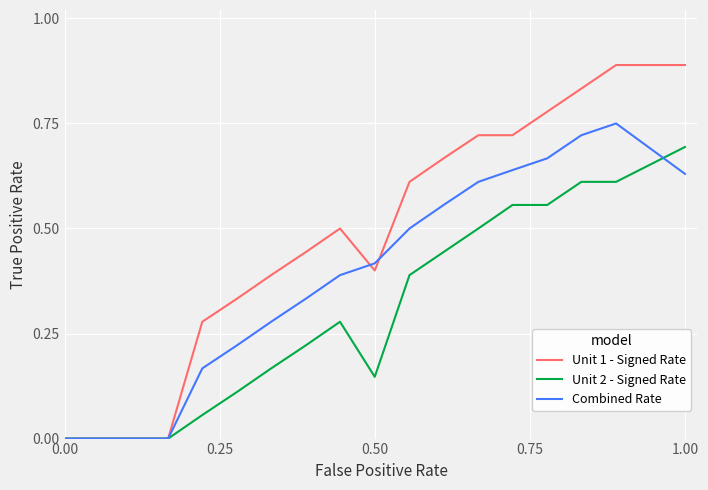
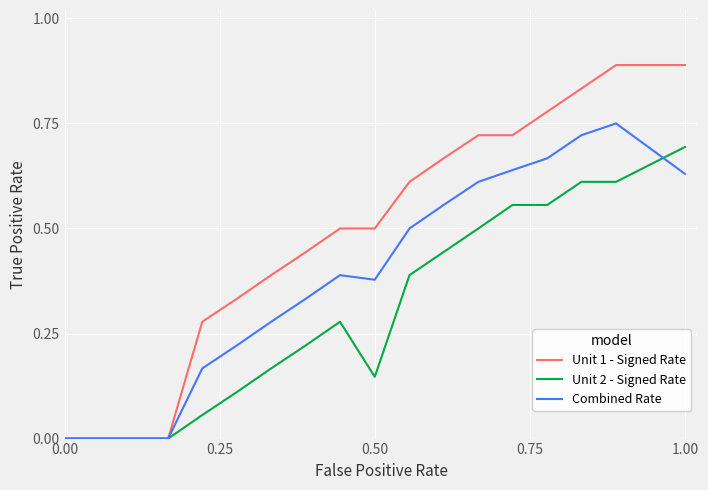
Unit 1 - Signed Rate, 0.50: 0.4 -> 0.5
Combined Rate, 0.50: 0.42 -> 0.38
